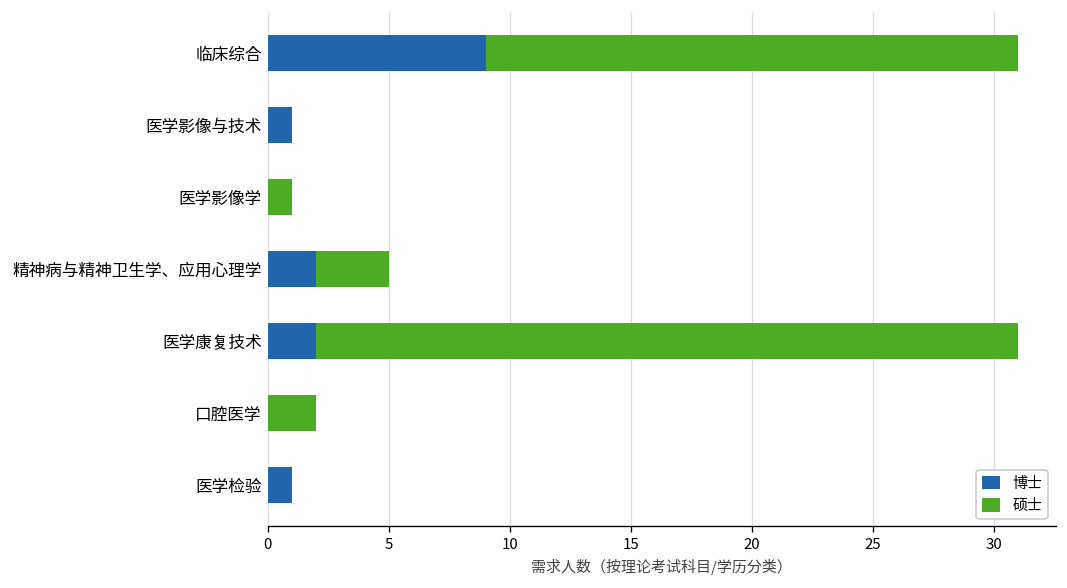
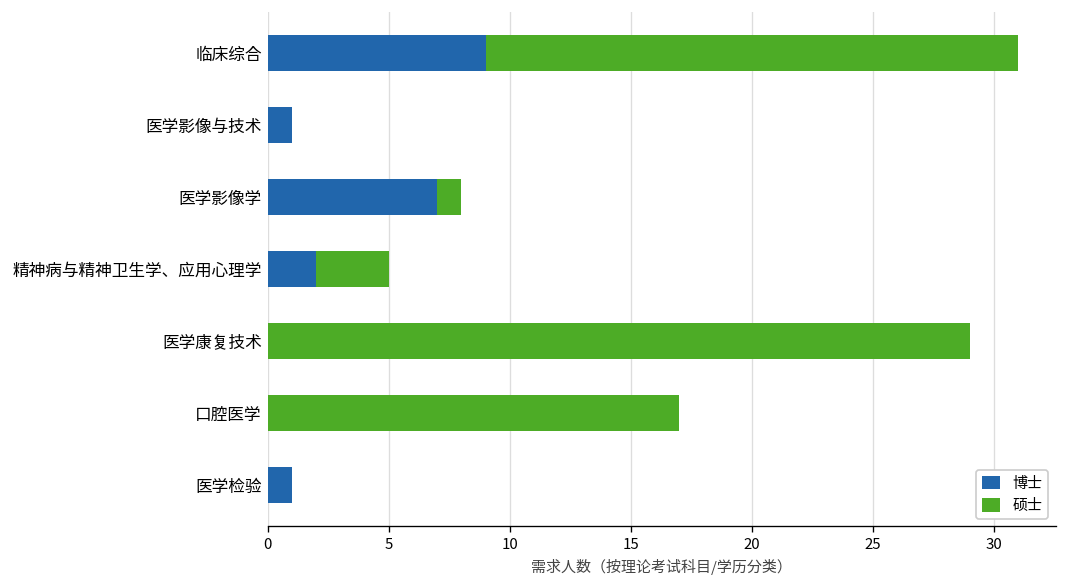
博士, 医学影像学: 0 -> 7
博士, 医学康复技术: 2 -> 0
硕士, 口腔医学: 2 -> 17
